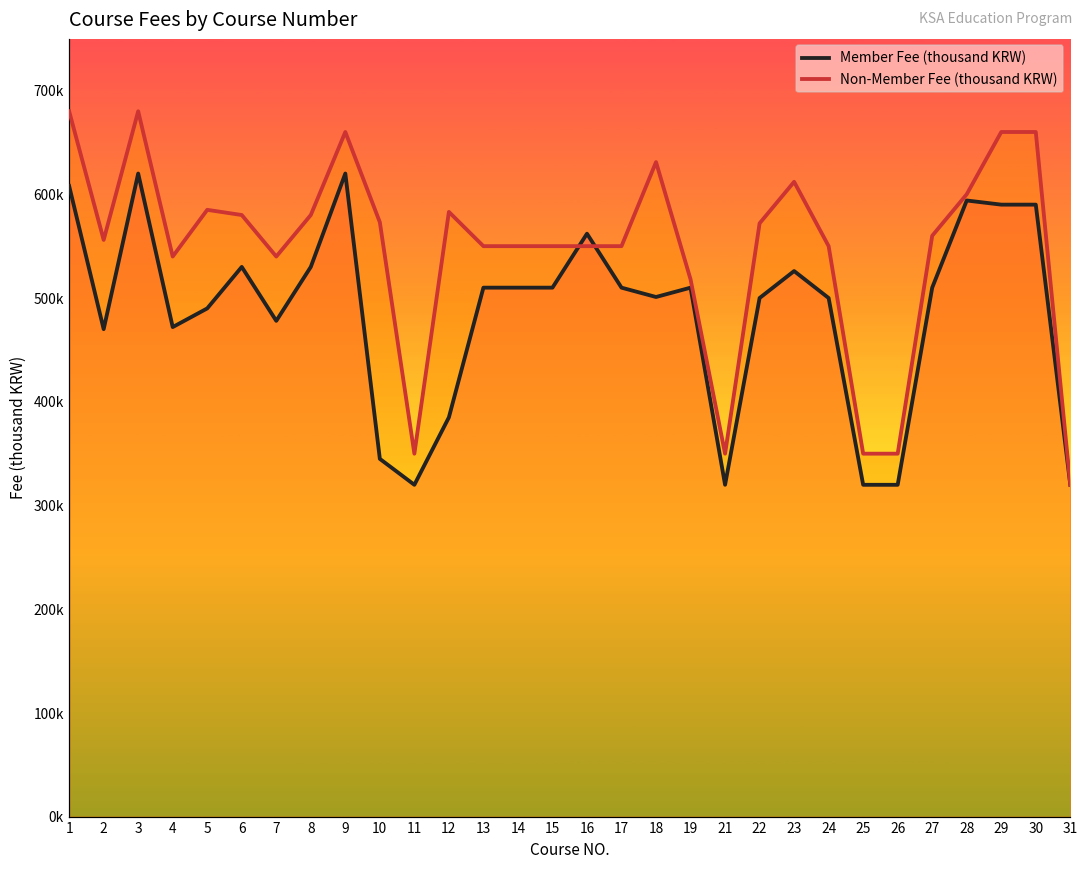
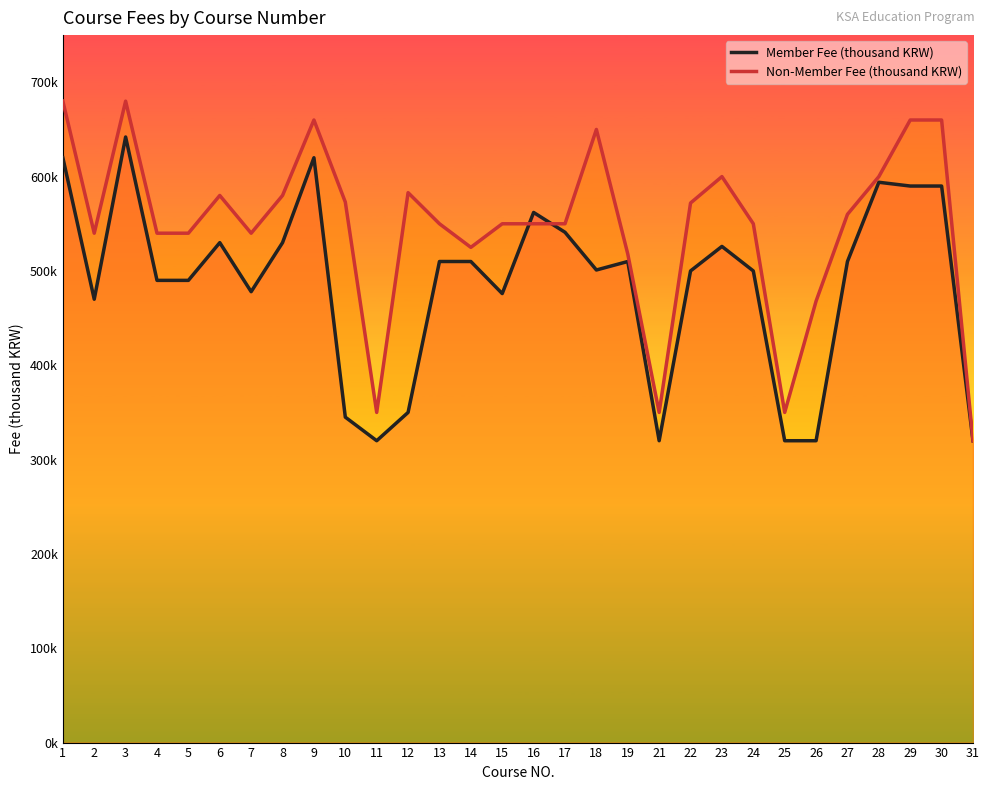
Member Fee (thousand KRW), 1: 610000 -> 620000
Non-Member Fee (thousand KRW), 2: 560000 -> 540000
Member Fee (thousand KRW), 3: 620000 -> 640000
Member Fee (thousand KRW), 4: 470000 -> 490000
Non-Member Fee (thousand KRW), 5: 590000 -> 540000
Member Fee (thousand KRW), 12: 390000 -> 350000
Non-Member Fee (thousand KRW), 14: 550000 -> 530000
Member Fee (thousand KRW), 15: 510000 -> 480000
Member Fee (thousand KRW), 17: 510000 -> 540000
Non-Member Fee (thousand KRW), 18: 630000 -> 650000
Non-Member Fee (thousand KRW), 23: 610000 -> 600000
Non-Member Fee (thousand KRW), 26: 350000 -> 470000
